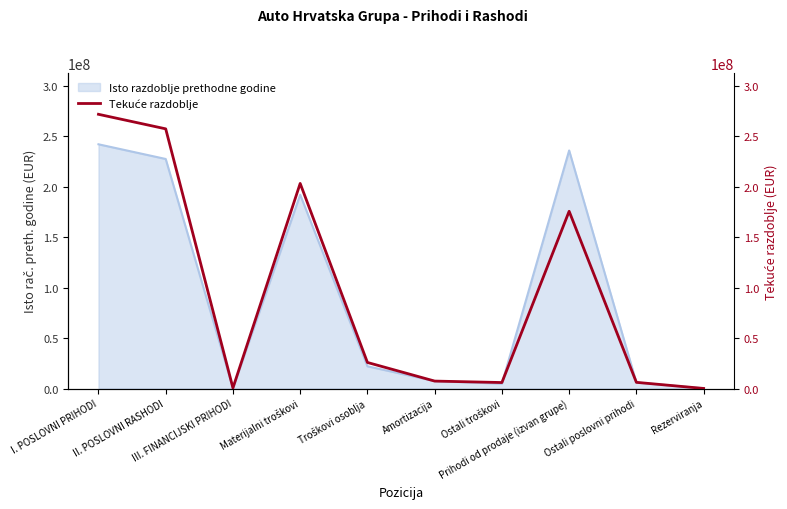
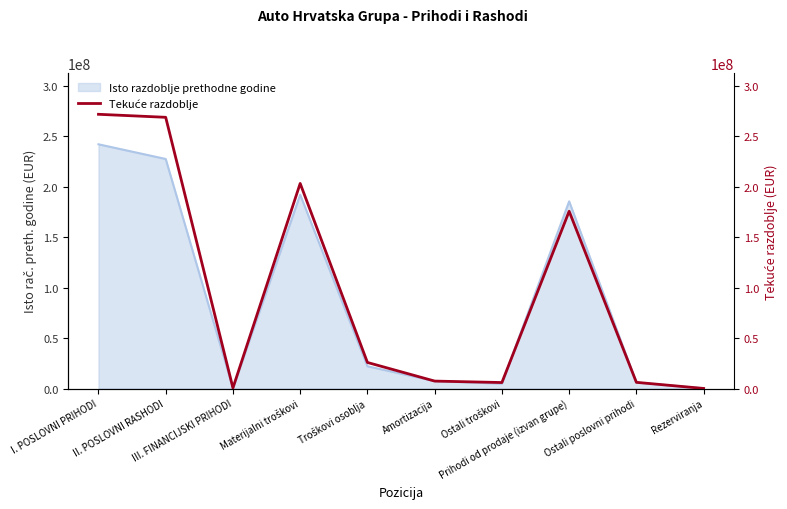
Isto razdoblje prethodne godine, Prihodi od prodaje (izvan grupe): 236000000 -> 185000000
Tekuće razdoblje, II. POSLOVNI RASHODI: 257000000 -> 269000000
